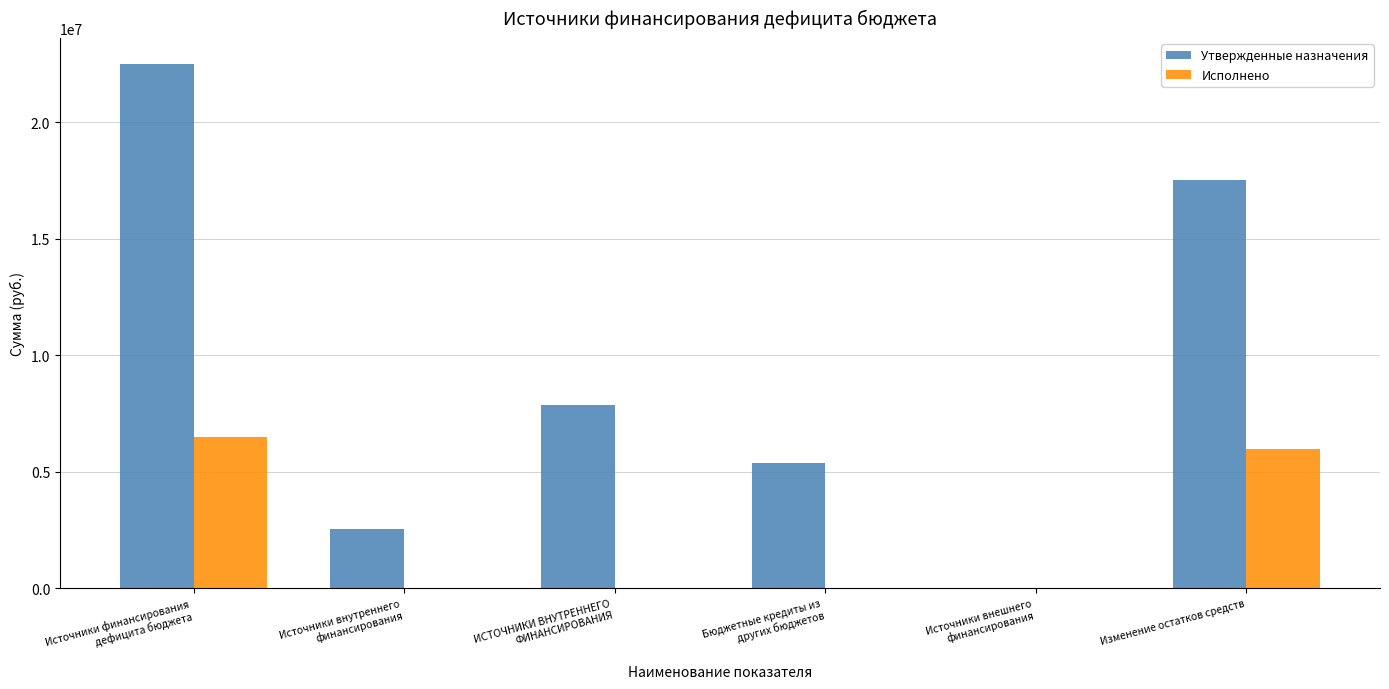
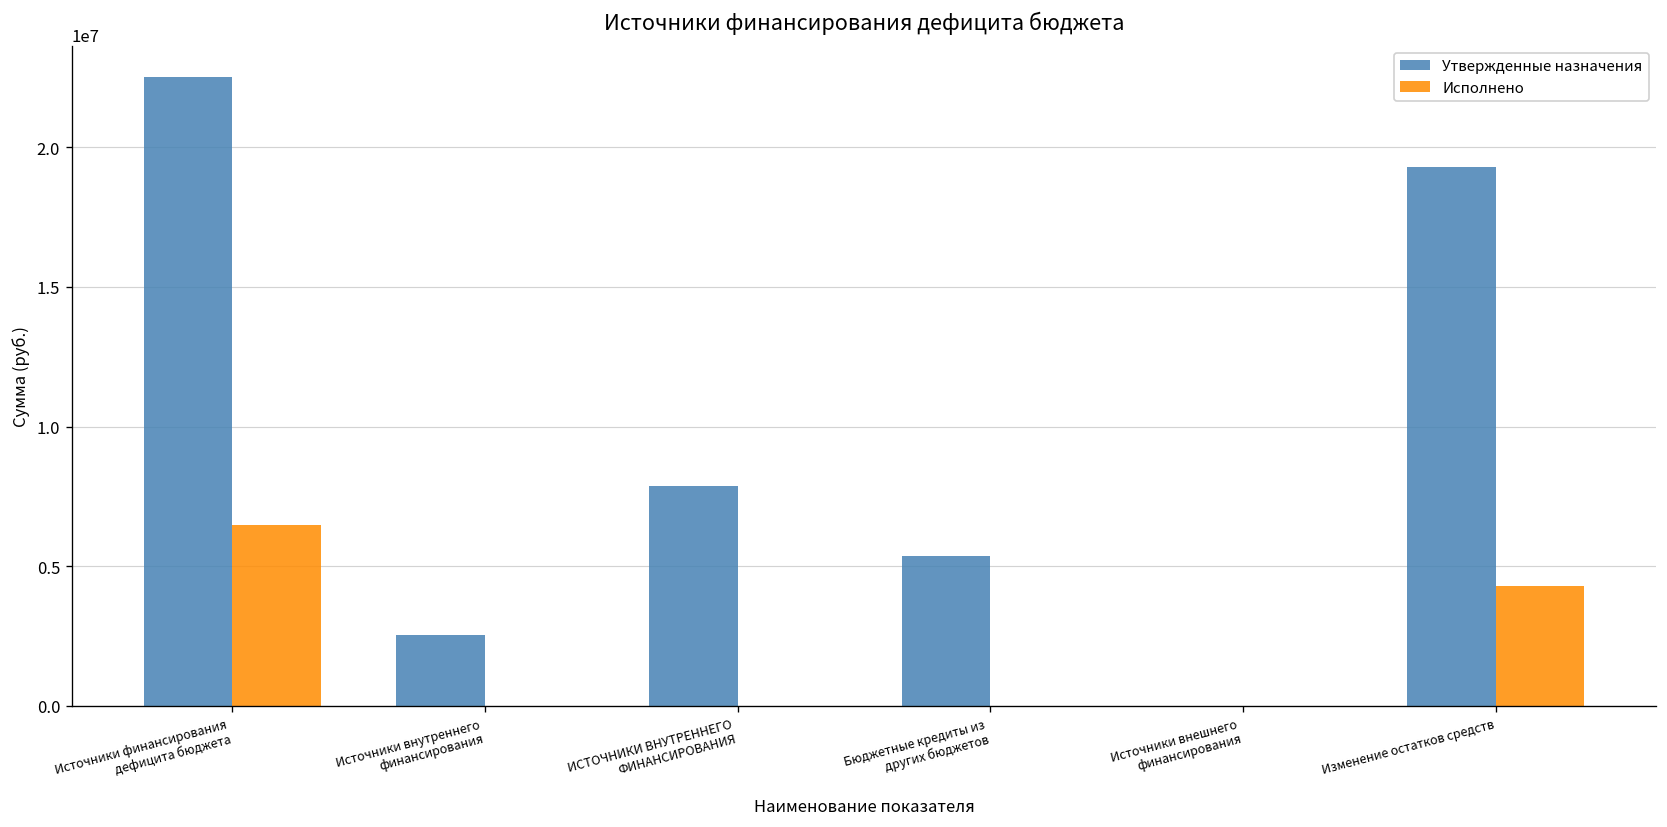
Утвержденные назначения, Изменение остатков средств: 17500000 -> 19300000
Исполнено, Изменение остатков средств: 6000000 -> 4300000
